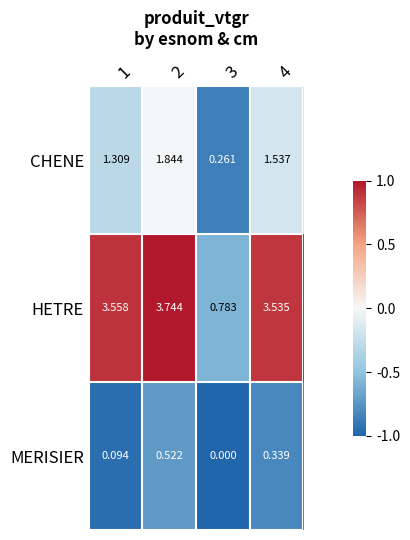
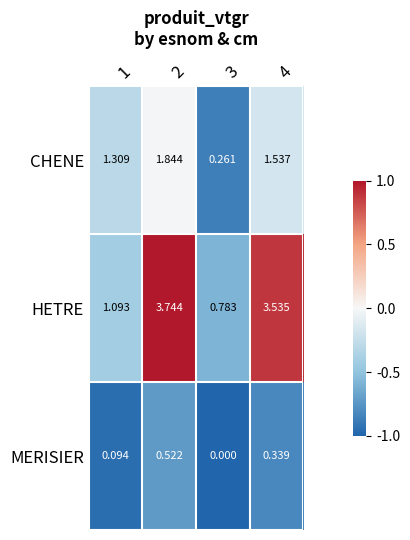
HETRE, 1: 3.558 -> 1.093
